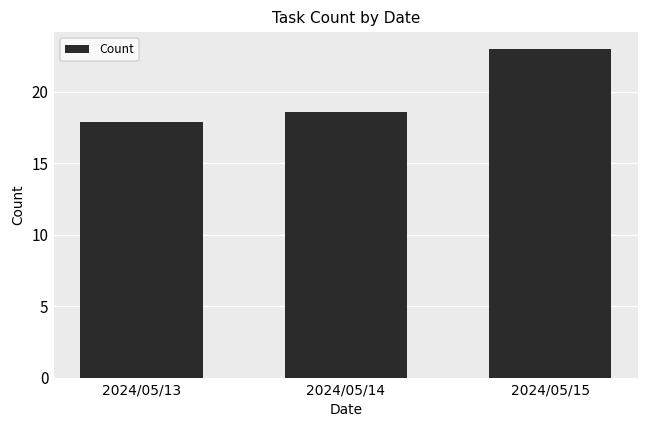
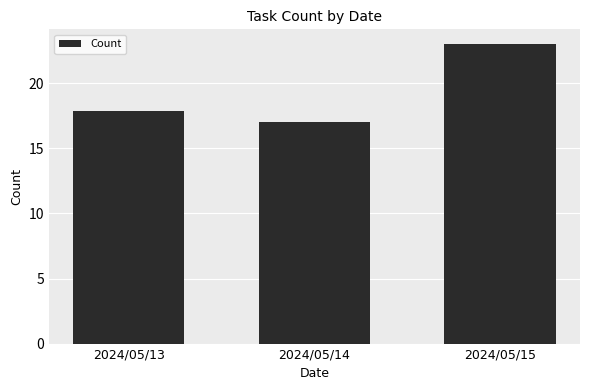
2024/05/14: 18.6 -> 17.0
